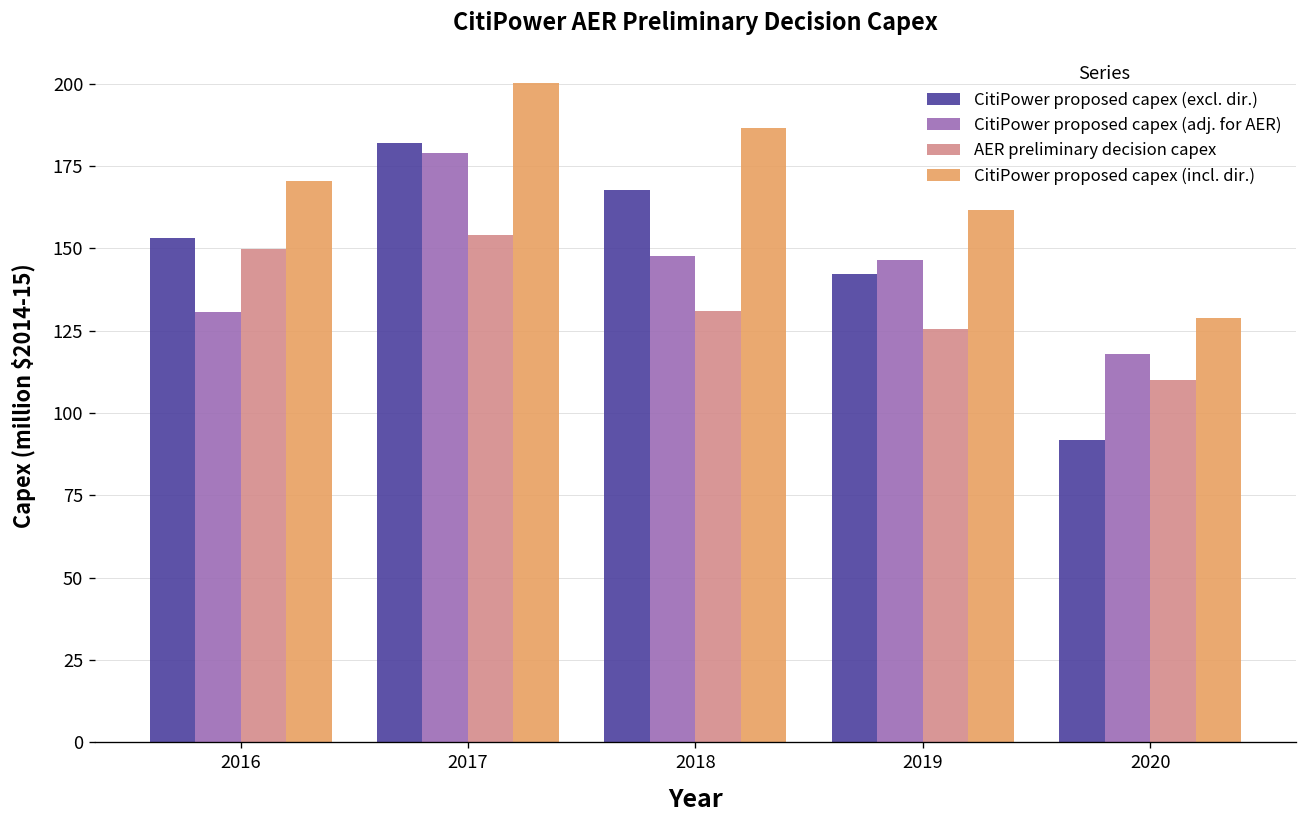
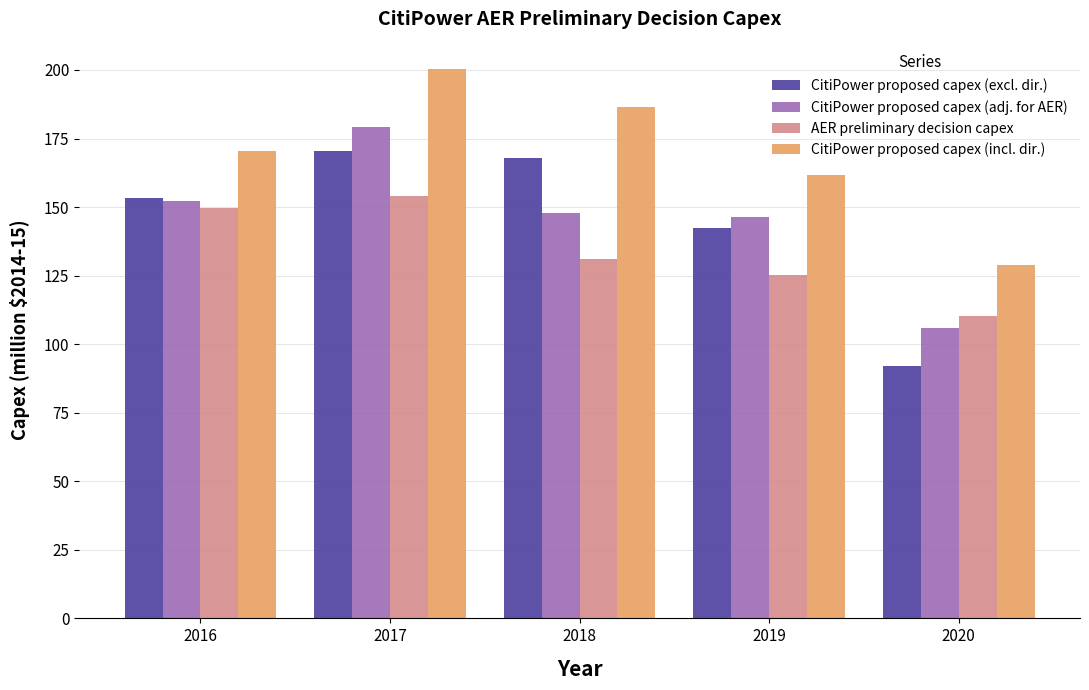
CitiPower proposed capex (adj. for AER), 2016: 131 -> 152
CitiPower proposed capex (excl. dir.), 2017: 182 -> 170
CitiPower proposed capex (adj. for AER), 2020: 118 -> 106
